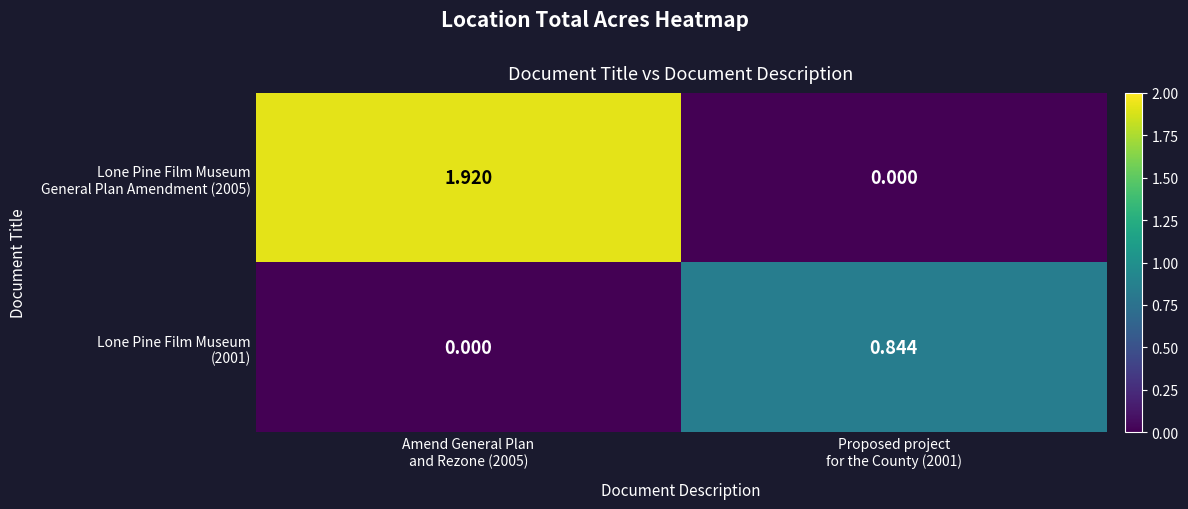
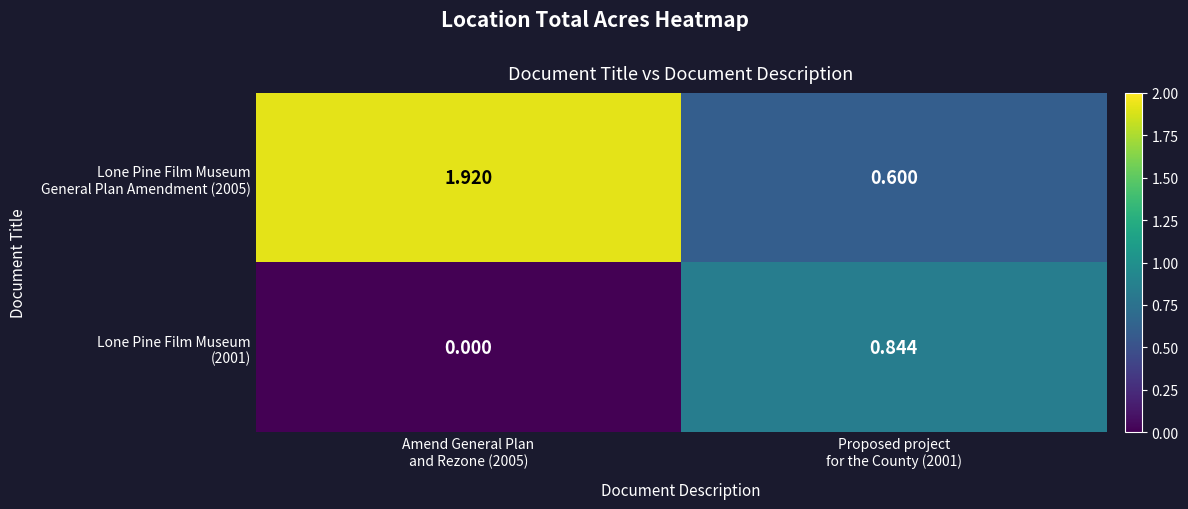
Lone Pine Film Museum General Plan Amendment (2005), Proposed project for the County (2001): 0.000 -> 0.600
